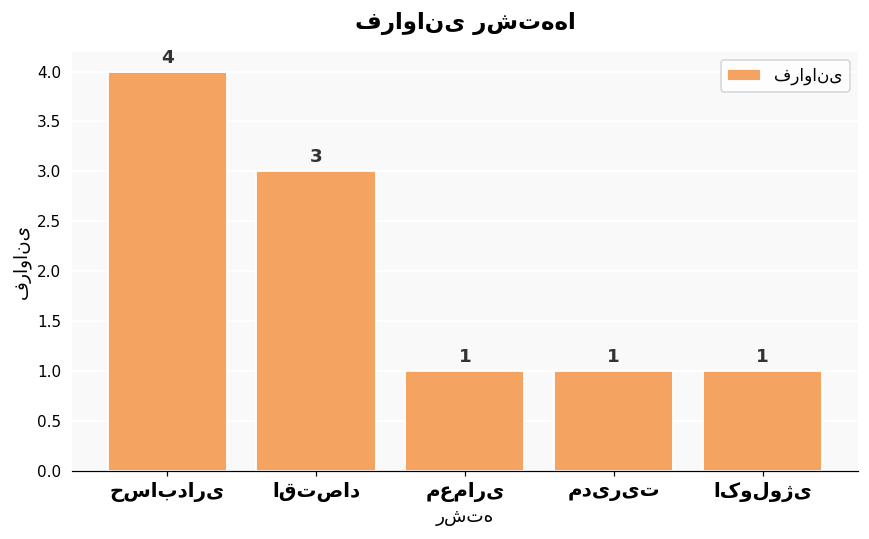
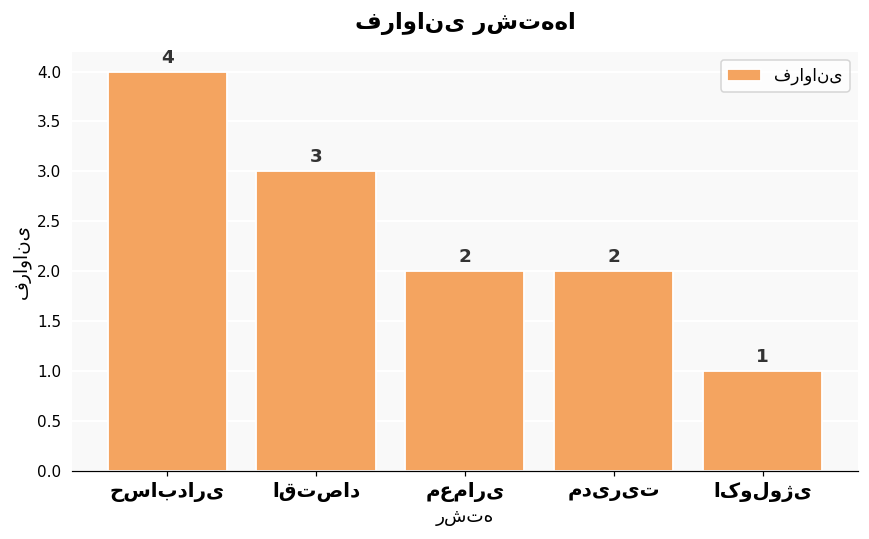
معماری: 1 -> 2
مدیریت: 1 -> 2
